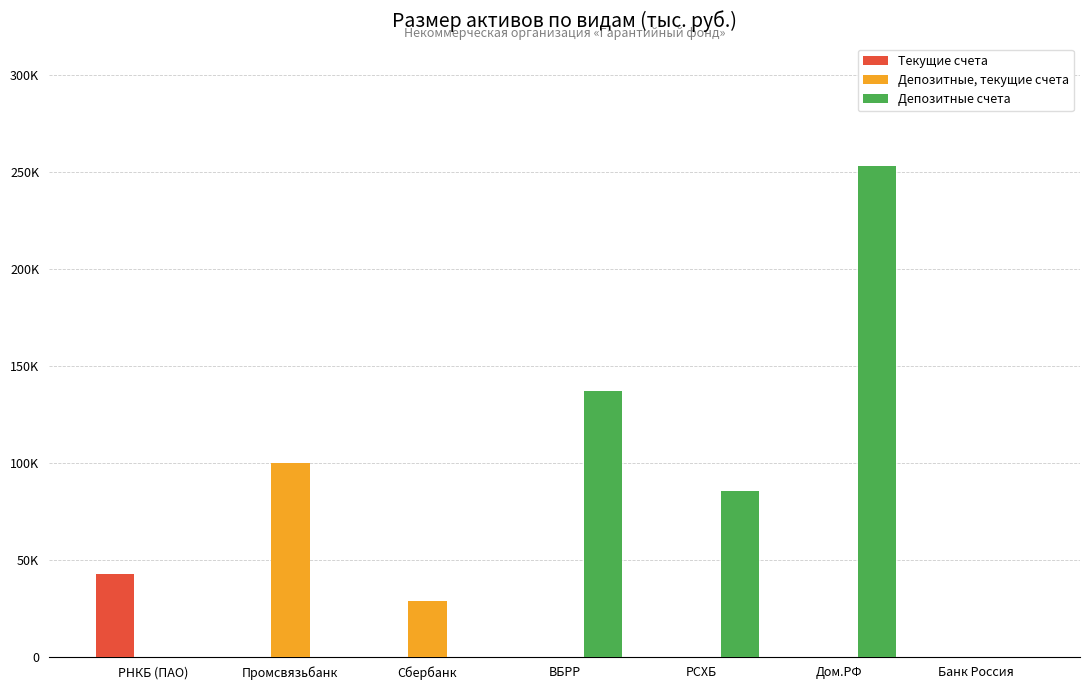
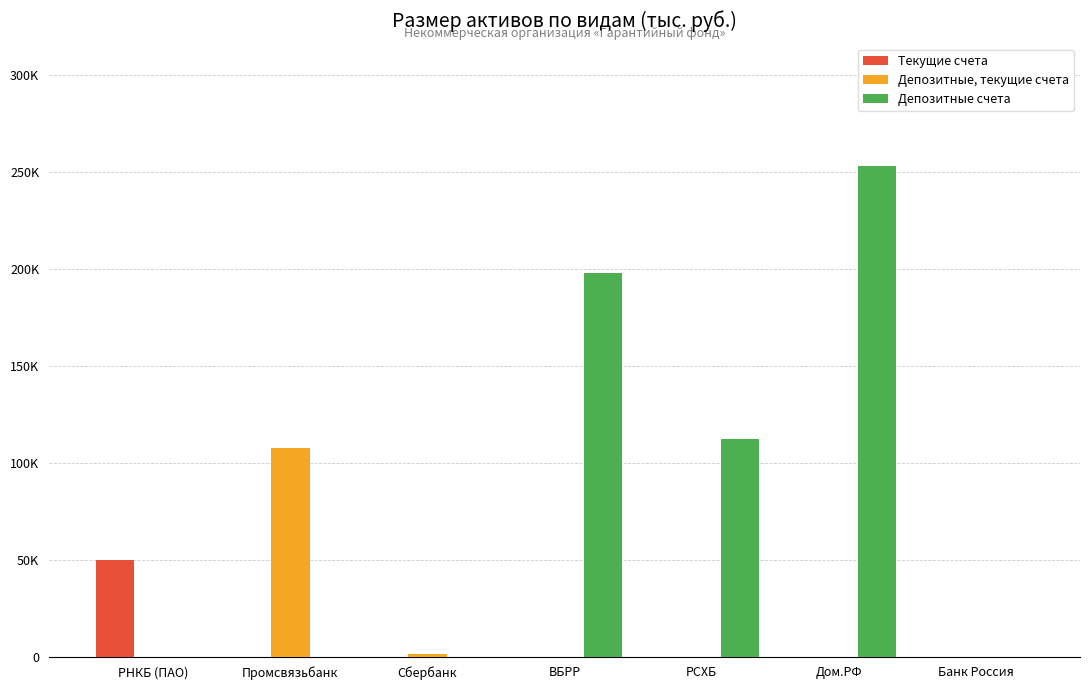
Текущие счета, РНКБ (ПАО): 43000 -> 50000
Депозитные, текущие счета, Промсвязьбанк: 100000 -> 108000
Депозитные, текущие счета, Сбербанк: 29000 -> 2000
Депозитные счета, ВБРР: 137000 -> 198000
Депозитные счета, РСХБ: 86000 -> 112000
